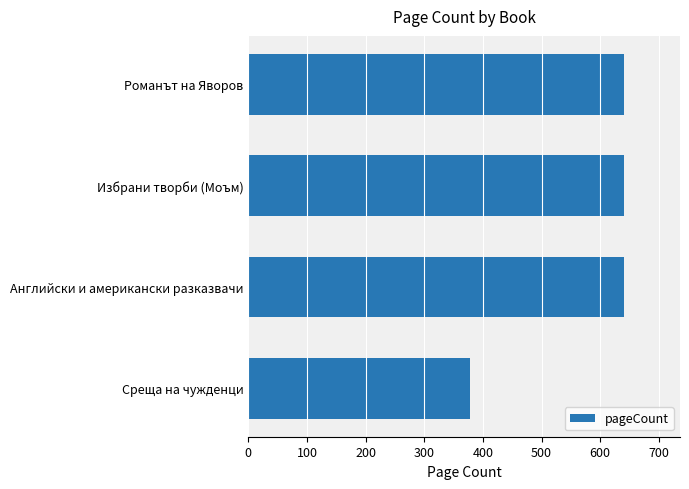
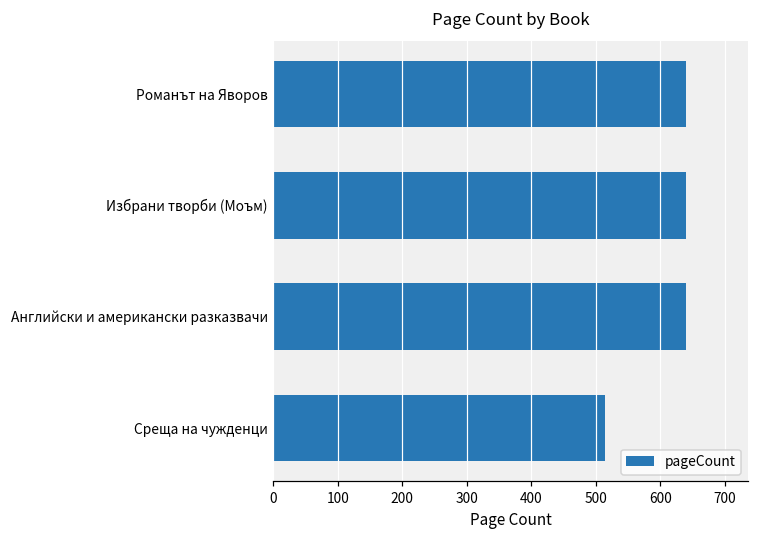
Среща на чужденци: 380 -> 520
